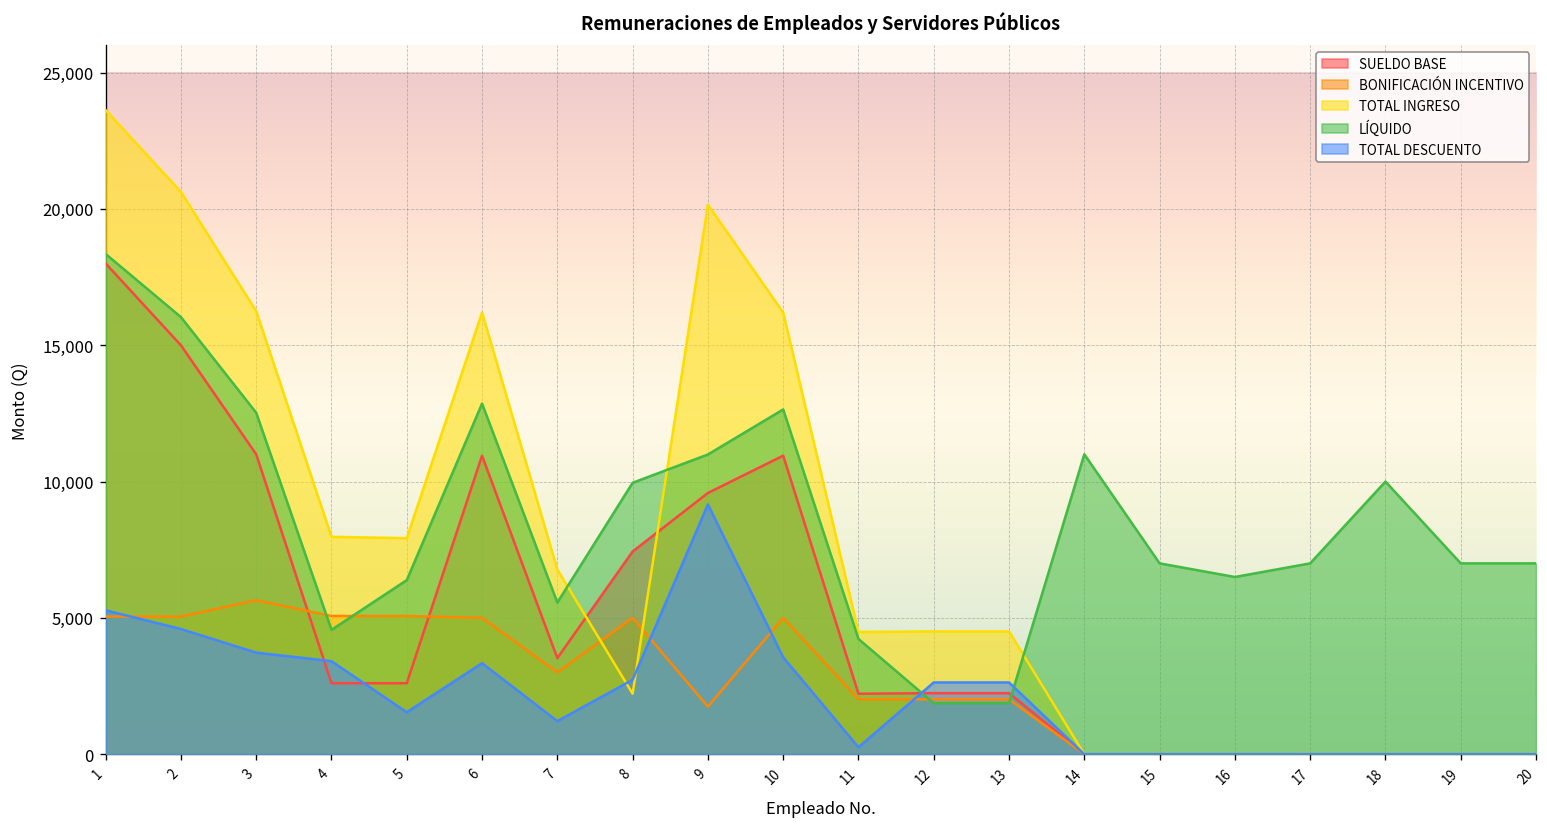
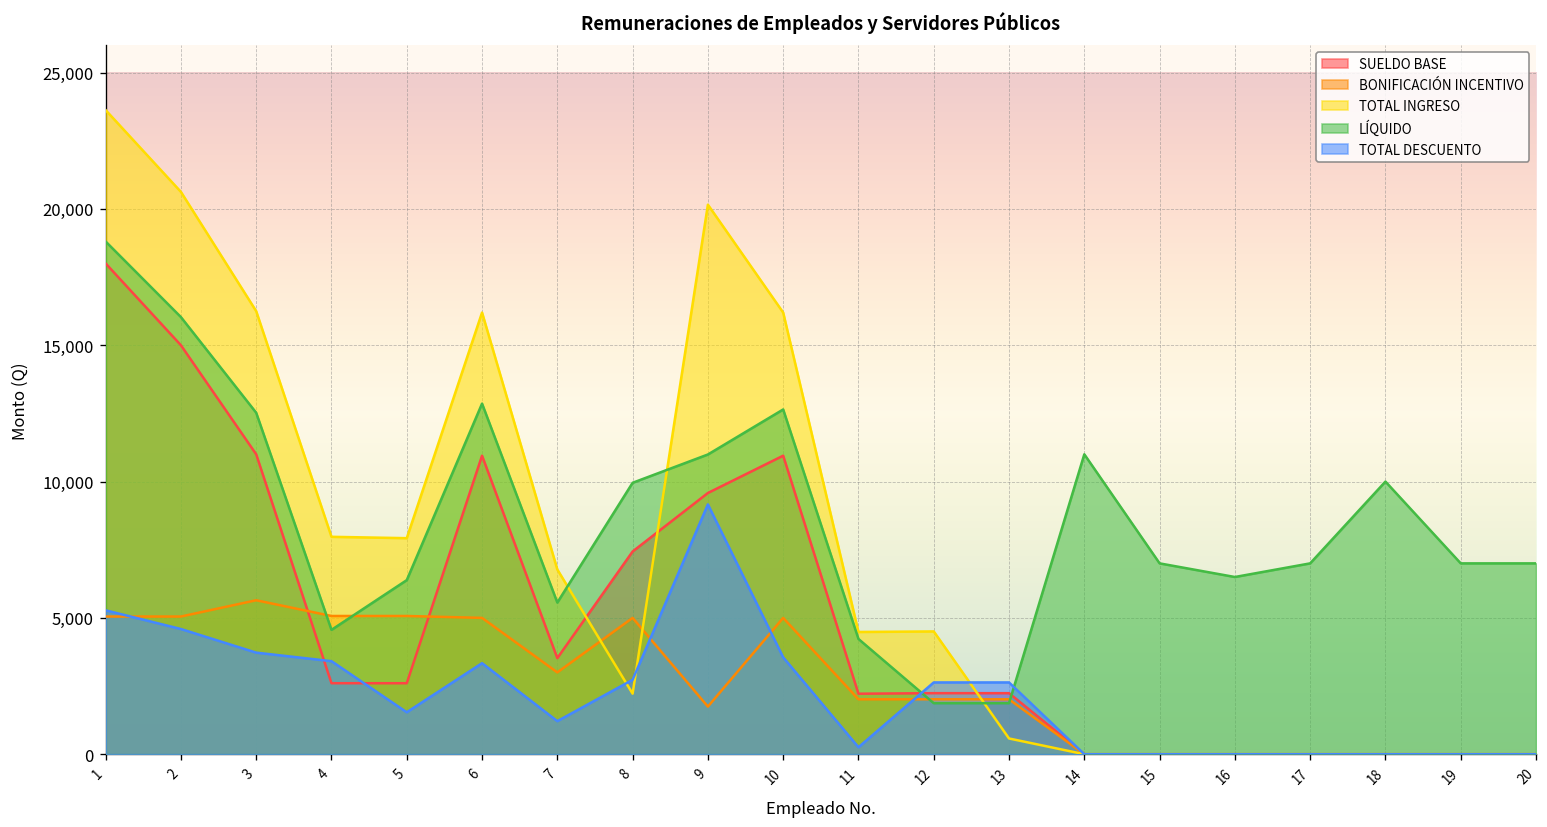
LÍQUIDO, 1: 18,300 -> 18,800
TOTAL INGRESO, 13: 4,500 -> 600
